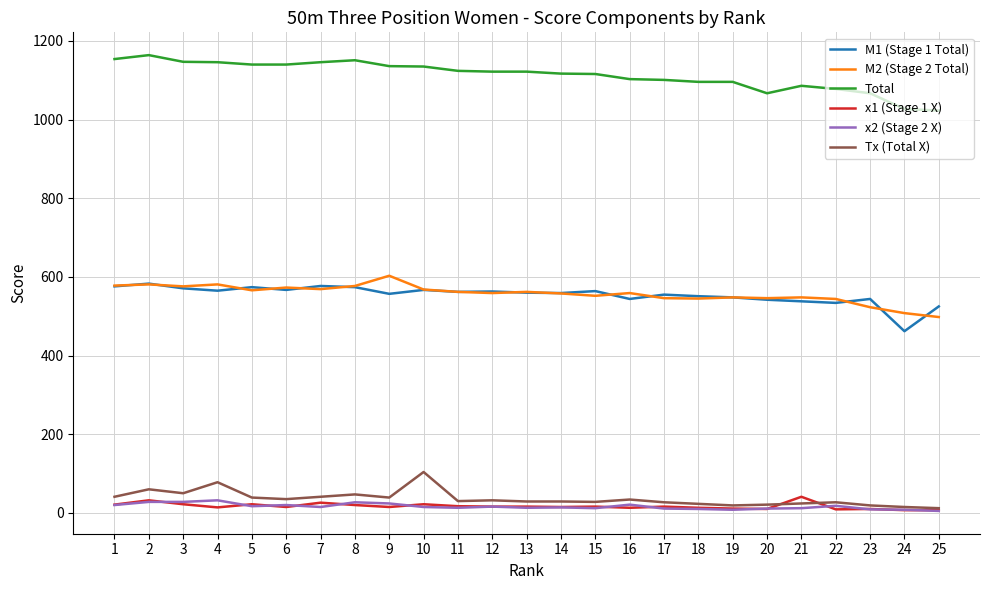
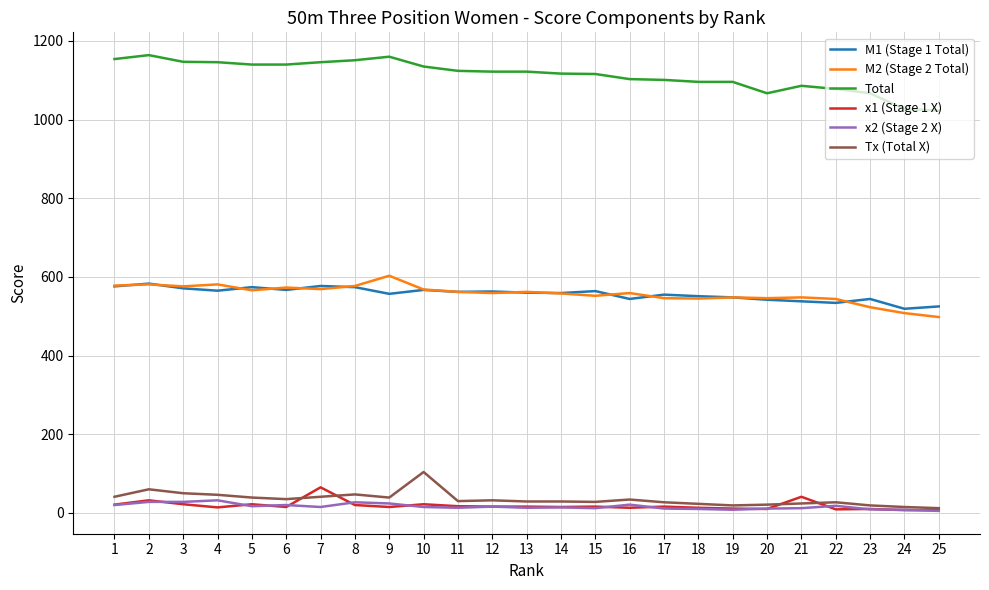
Tx (Total X), 4: 80 -> 50
x1 (Stage 1 X), 7: 30 -> 70
Total, 9: 1140 -> 1160
M1 (Stage 1 Total), 24: 460 -> 520
